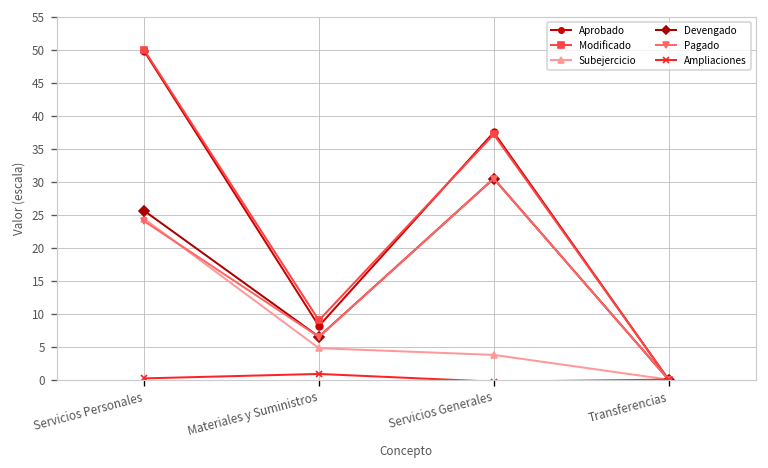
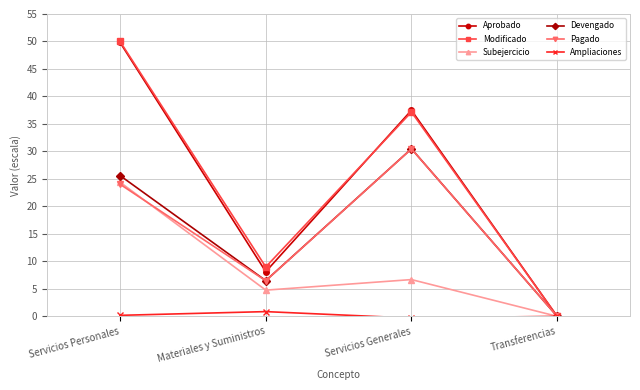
Subejercicio, Servicios Generales: 4 -> 7
